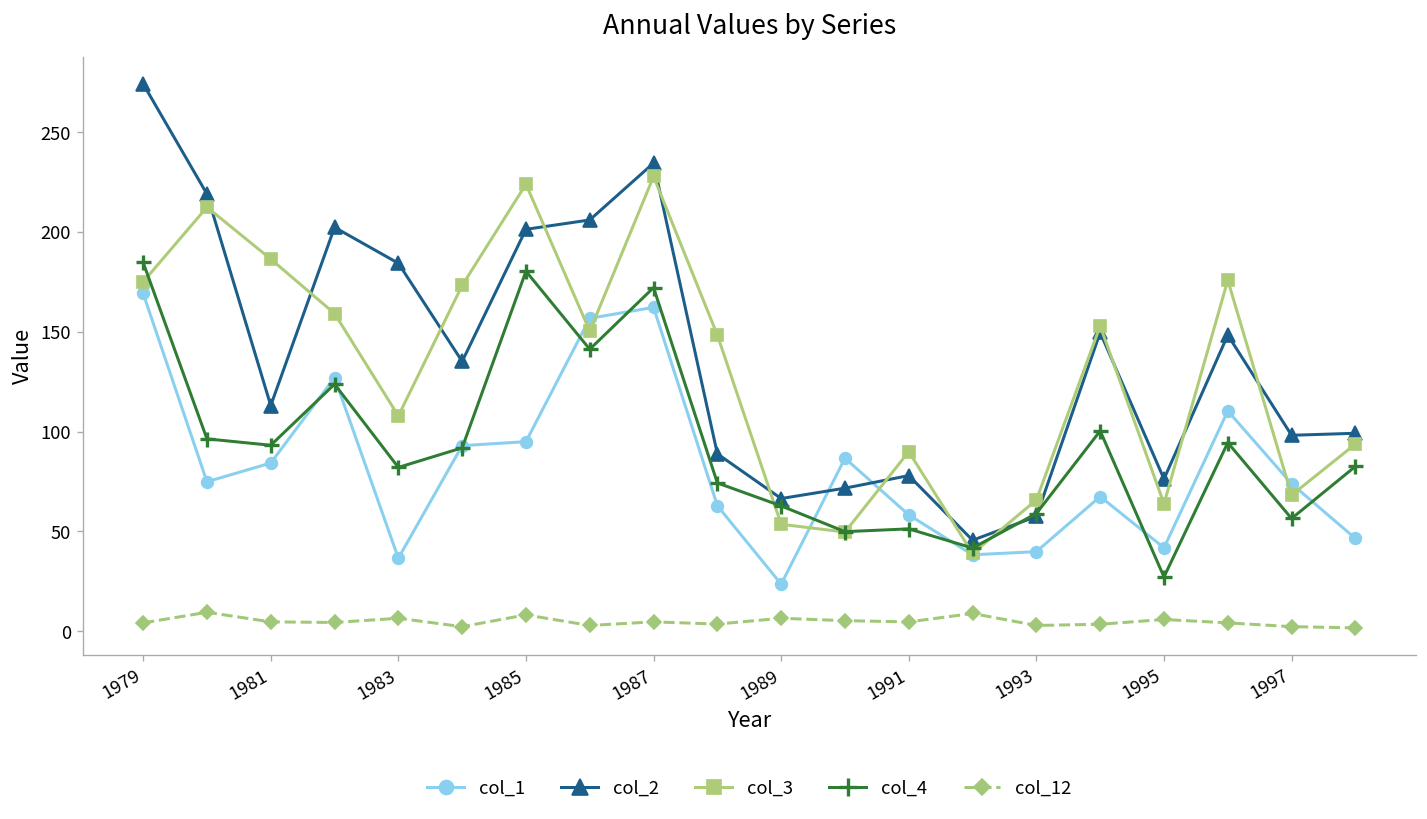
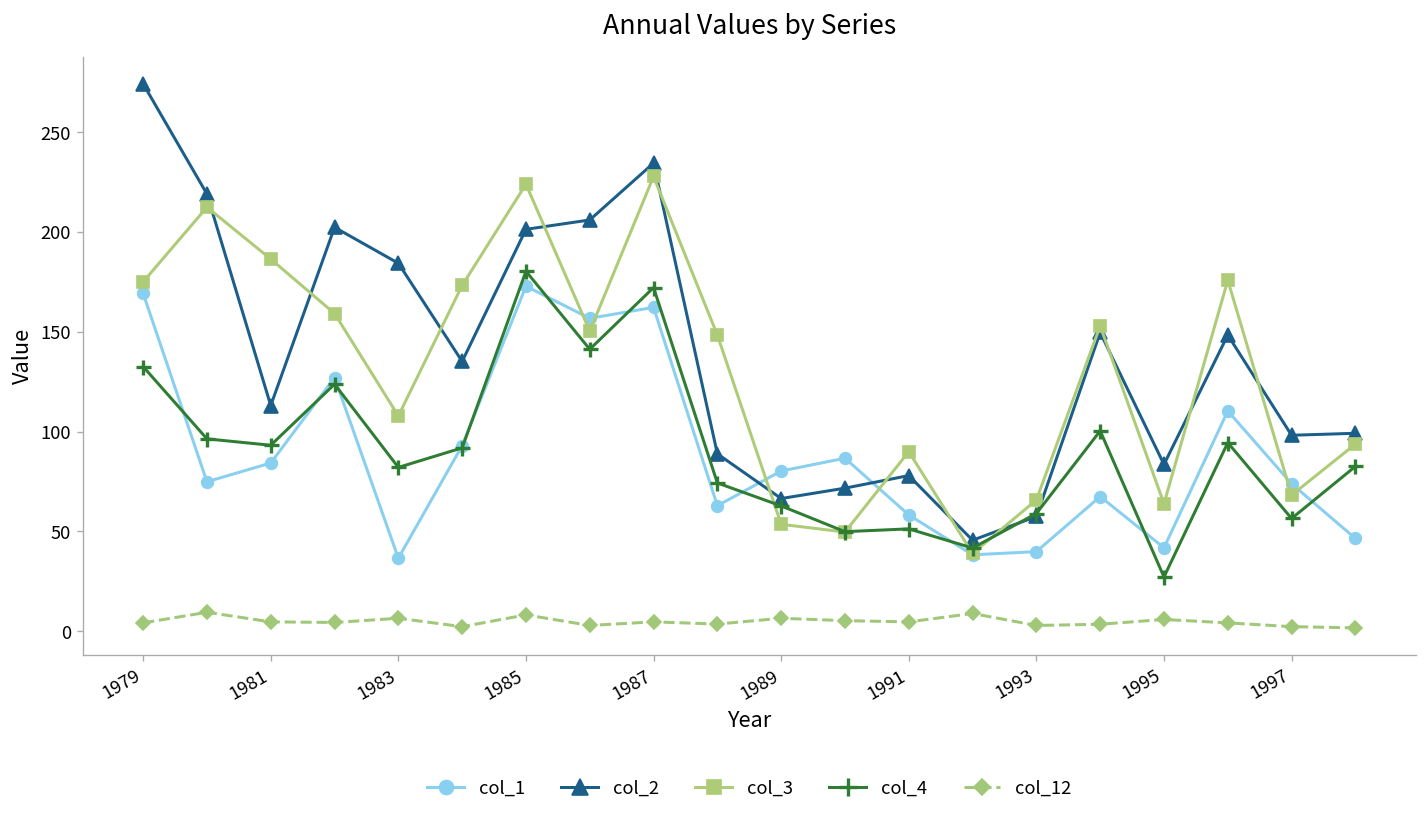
col_4, 1979: 185 -> 133
col_1, 1985: 95 -> 173
col_1, 1989: 24 -> 80
col_2, 1995: 76 -> 84
